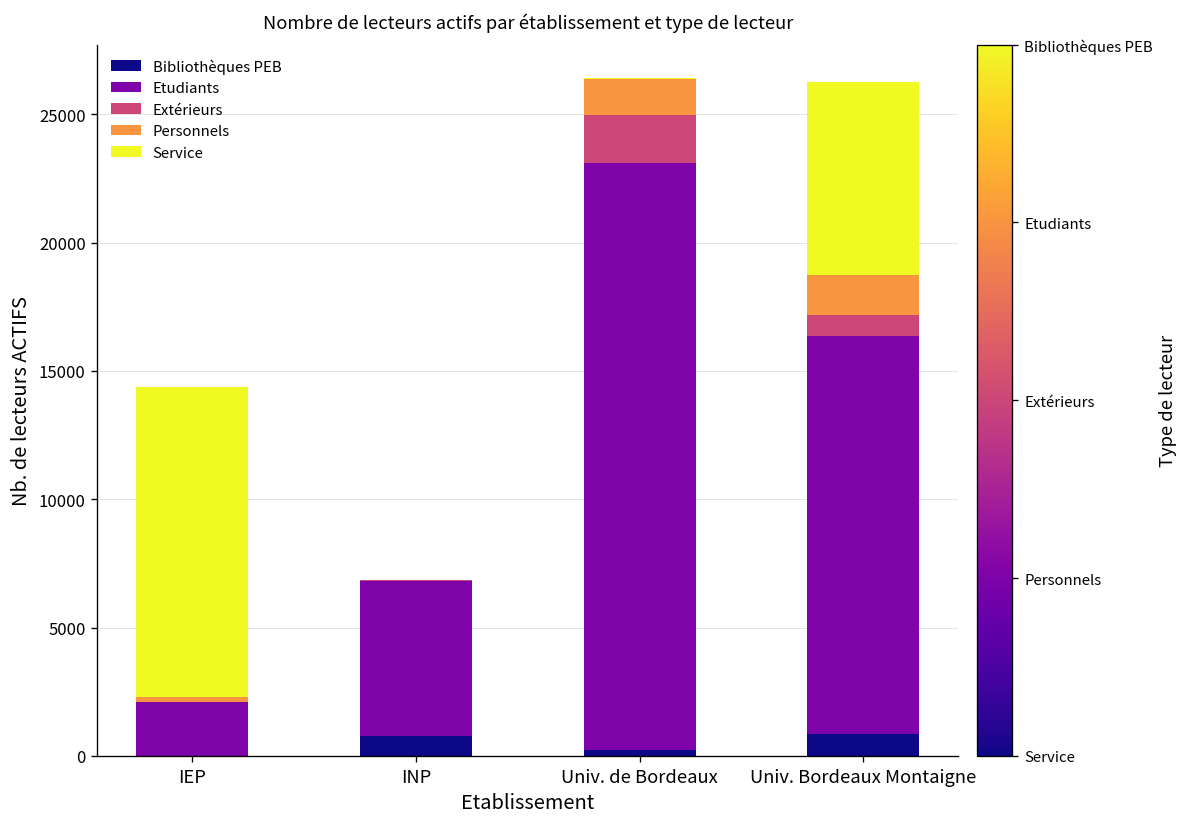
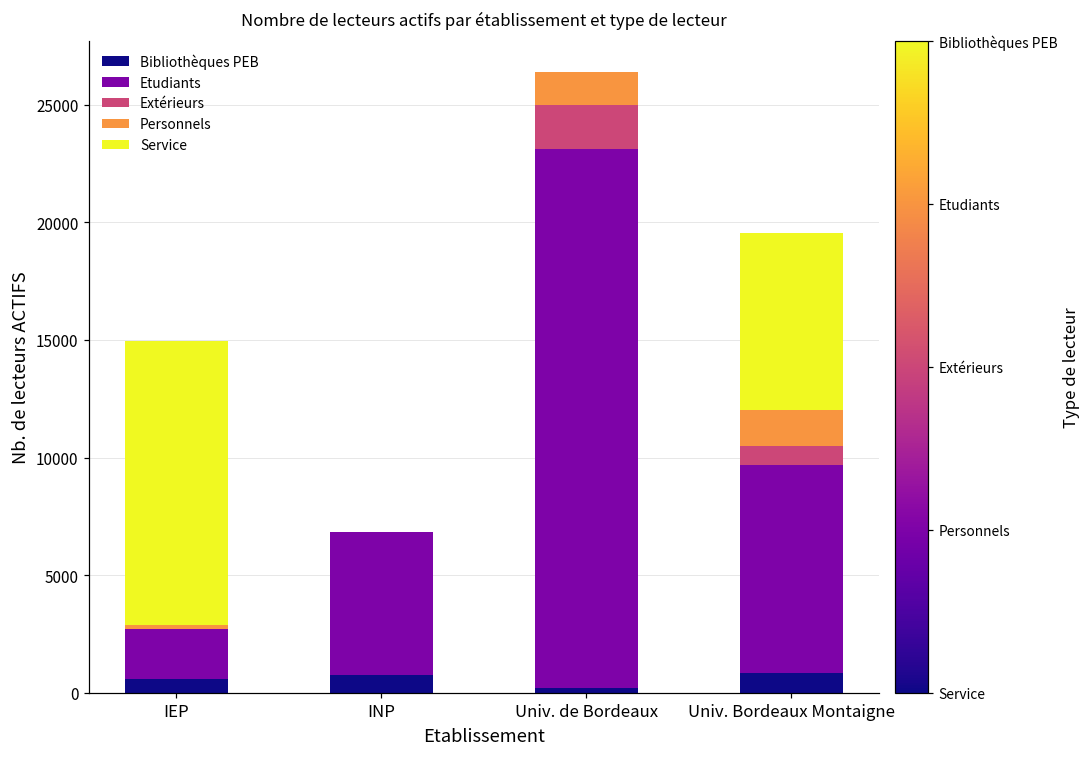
Bibliothèques PEB, IEP: 0 -> 600
Etudiants, Univ. Bordeaux Montaigne: 15500 -> 8800
